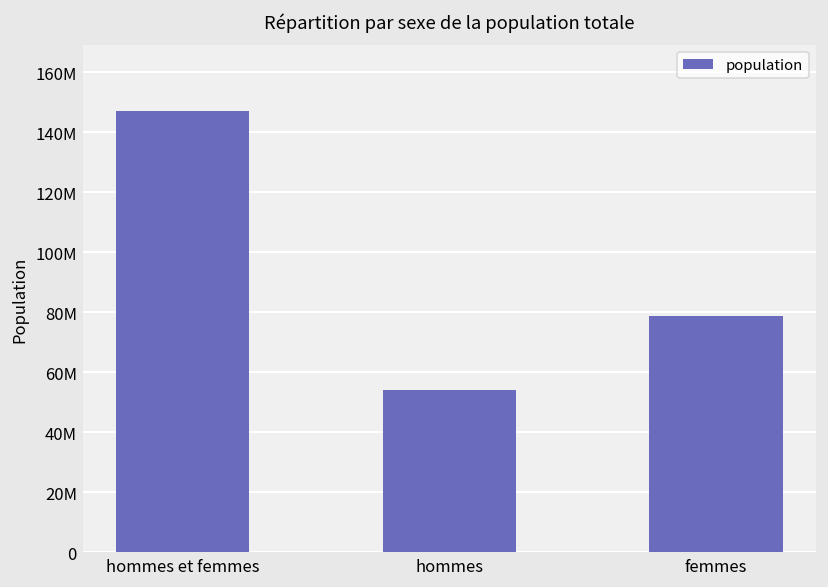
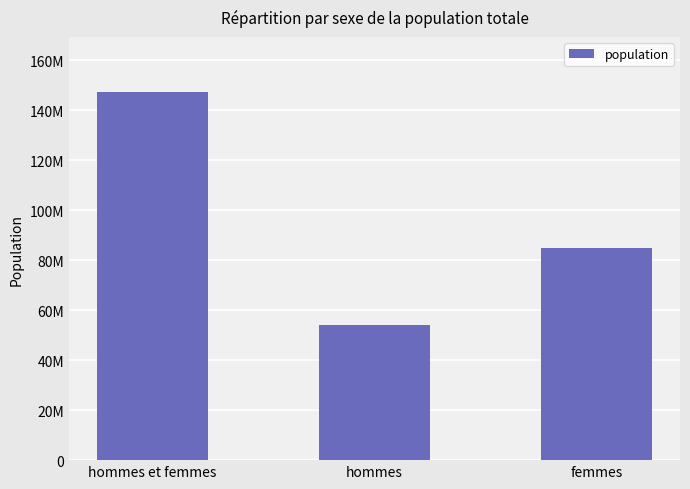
femmes: 79000000 -> 85000000
